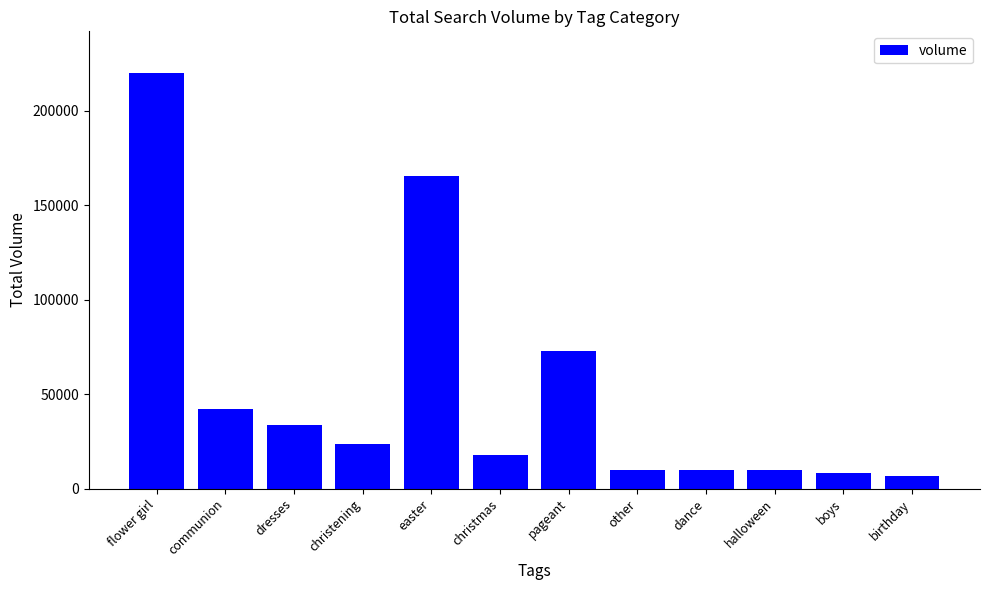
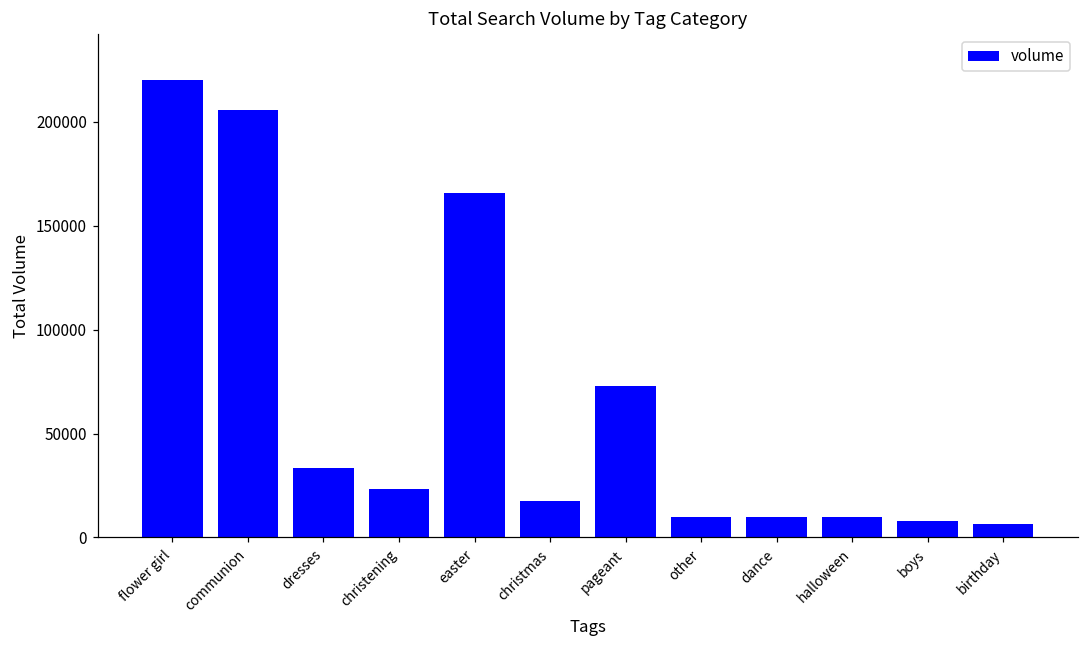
communion: 42000 -> 206000
